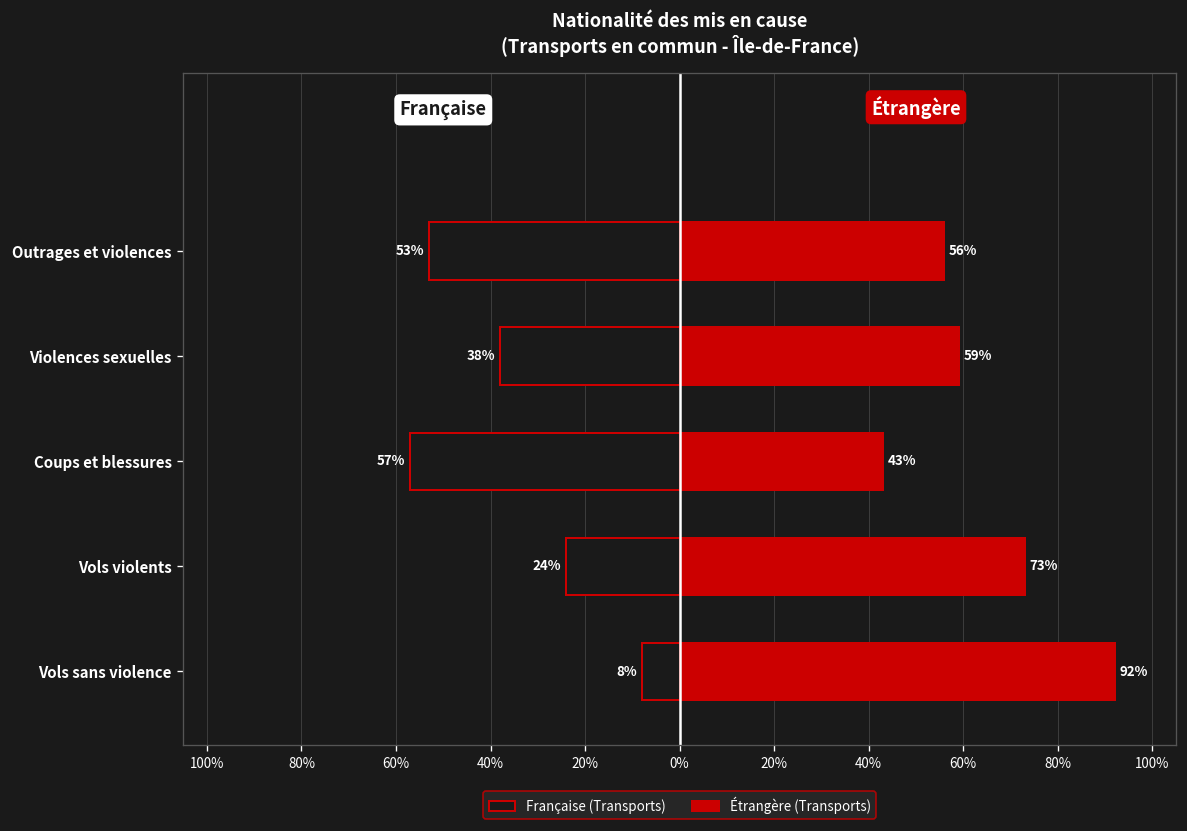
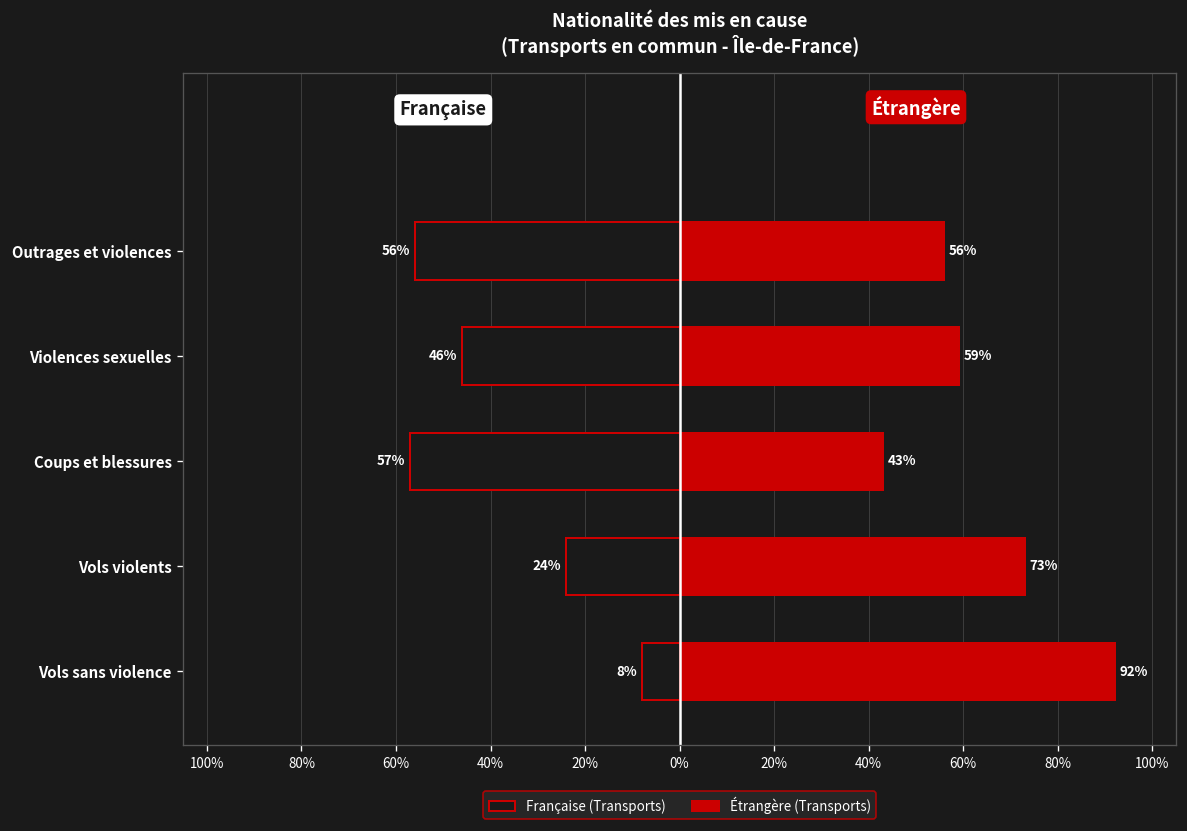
Française (Transports), Outrages et violences: 53% -> 56%
Française (Transports), Violences sexuelles: 38% -> 46%
